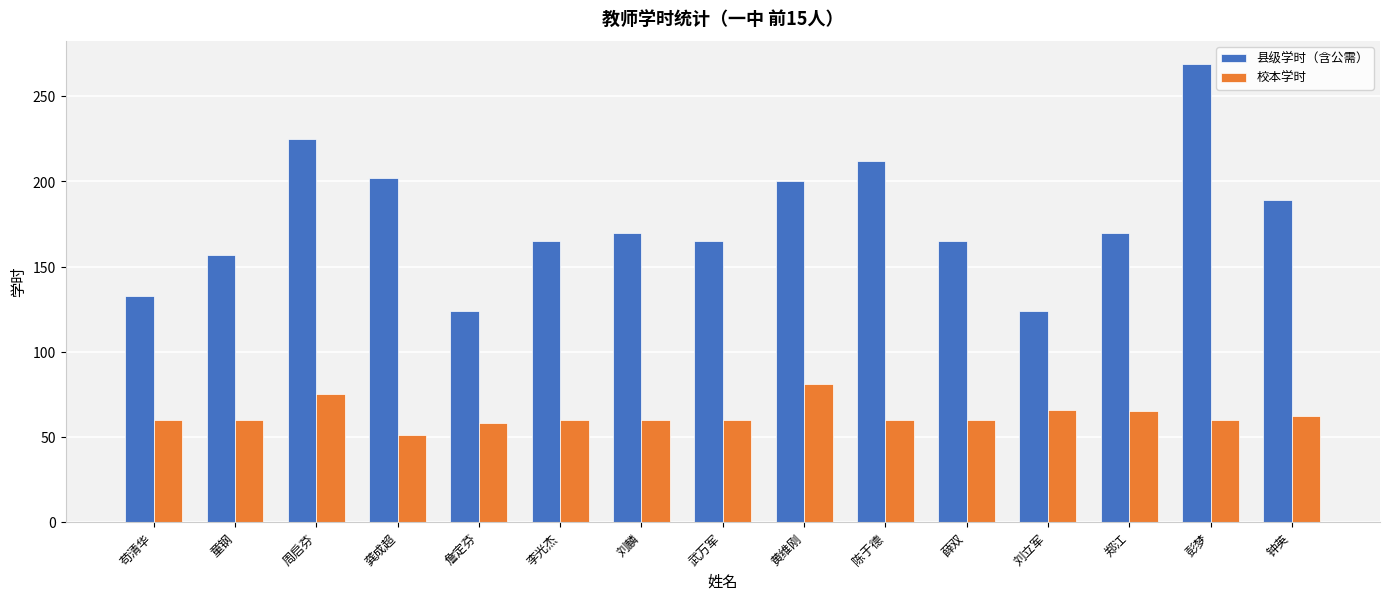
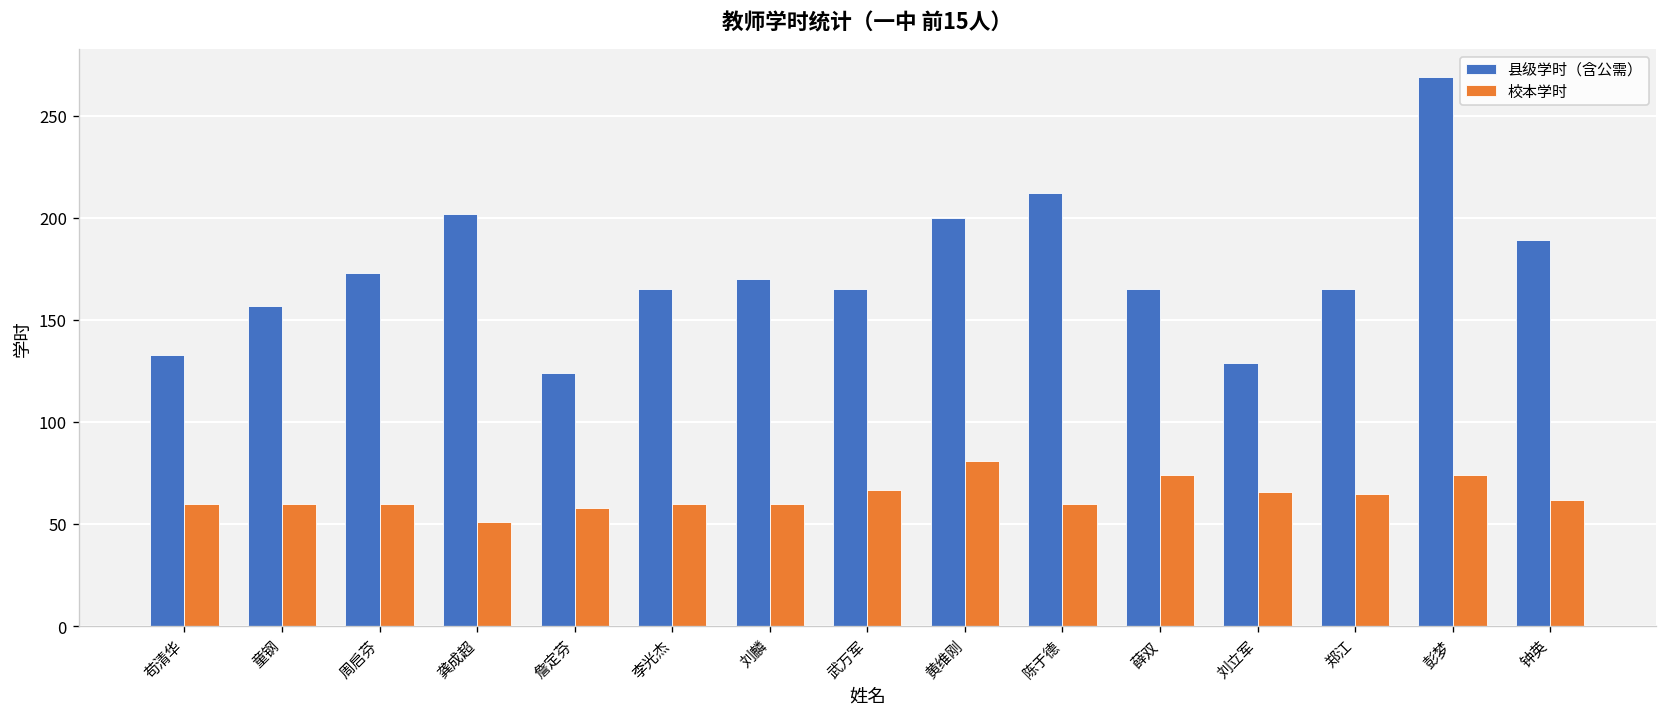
县级学时（含公需）, 周启芬: 225 -> 173
校本学时, 周启芬: 75 -> 60
校本学时, 武万军: 60 -> 67
校本学时, 薛双: 60 -> 74
县级学时（含公需）, 刘立军: 124 -> 129
县级学时（含公需）, 郑江: 170 -> 165
校本学时, 彭梦: 60 -> 74
